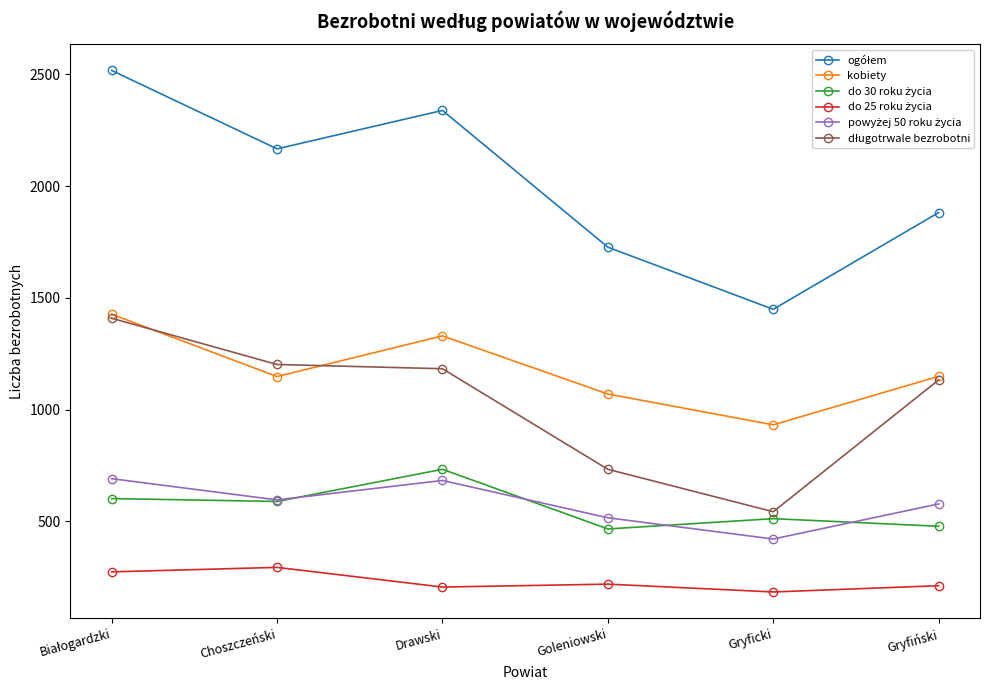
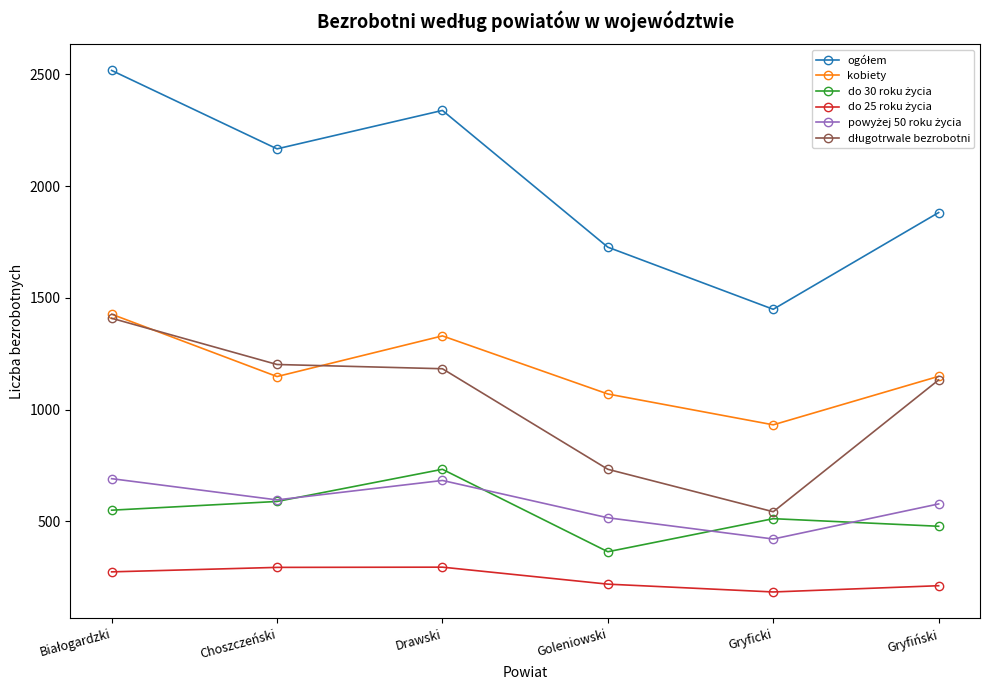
do 30 roku życia, Białogardzki: 600 -> 550
do 25 roku życia, Drawski: 210 -> 300
do 30 roku życia, Goleniowski: 470 -> 360
